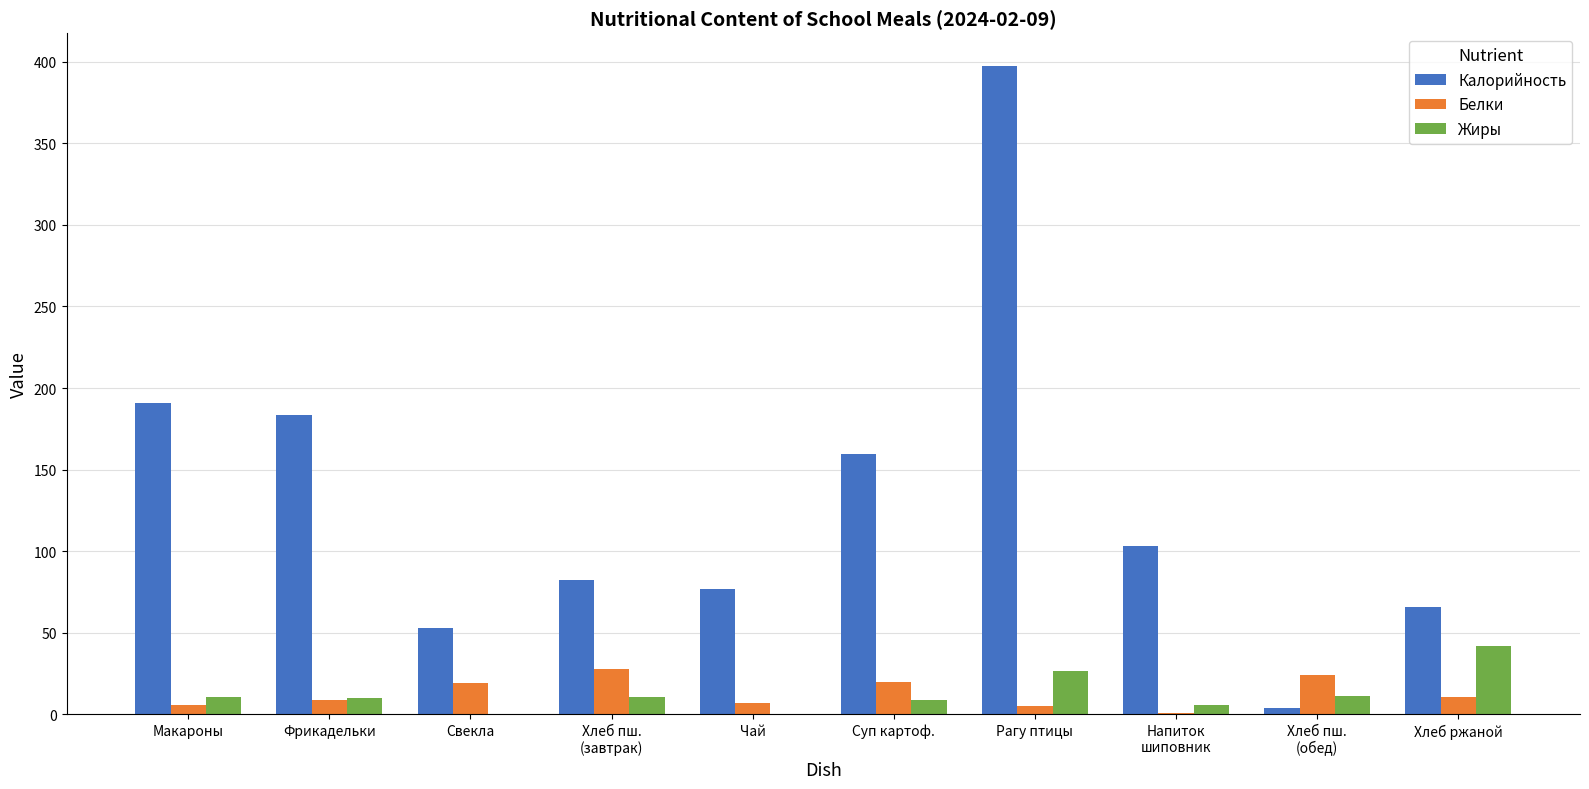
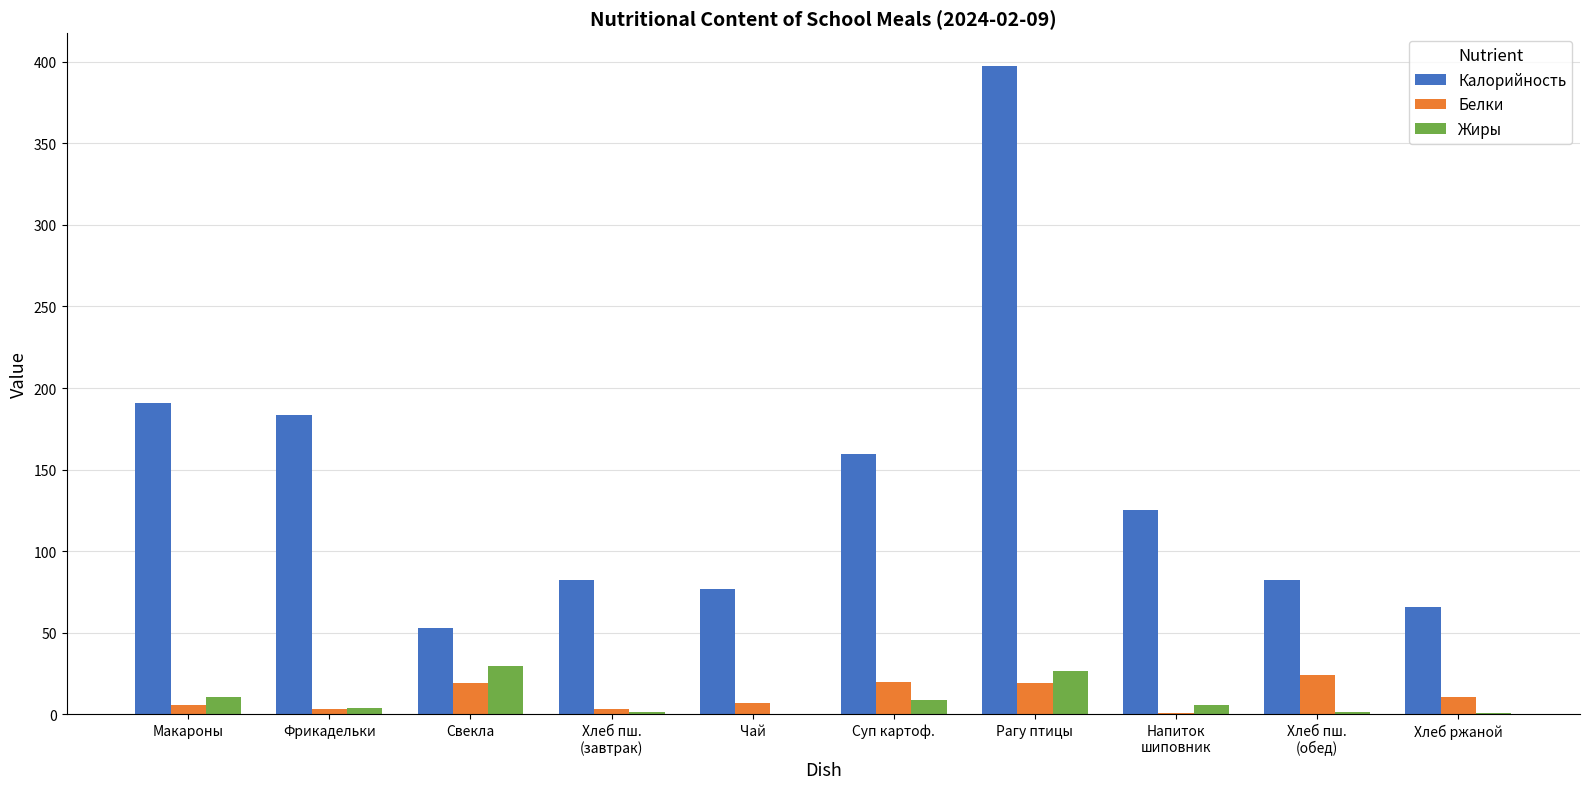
Белки, Фрикадельки: 9 -> 3
Жиры, Фрикадельки: 10 -> 4
Жиры, Свекла: 0 -> 30
Белки, Хлеб пш. (завтрак): 28 -> 3
Жиры, Хлеб пш. (завтрак): 10 -> 1
Белки, Рагу птицы: 5 -> 19
Калорийность, Напиток шиповник: 103 -> 125
Калорийность, Хлеб пш. (обед): 4 -> 82
Жиры, Хлеб пш. (обед): 11 -> 1
Жиры, Хлеб ржаной: 42 -> 1
